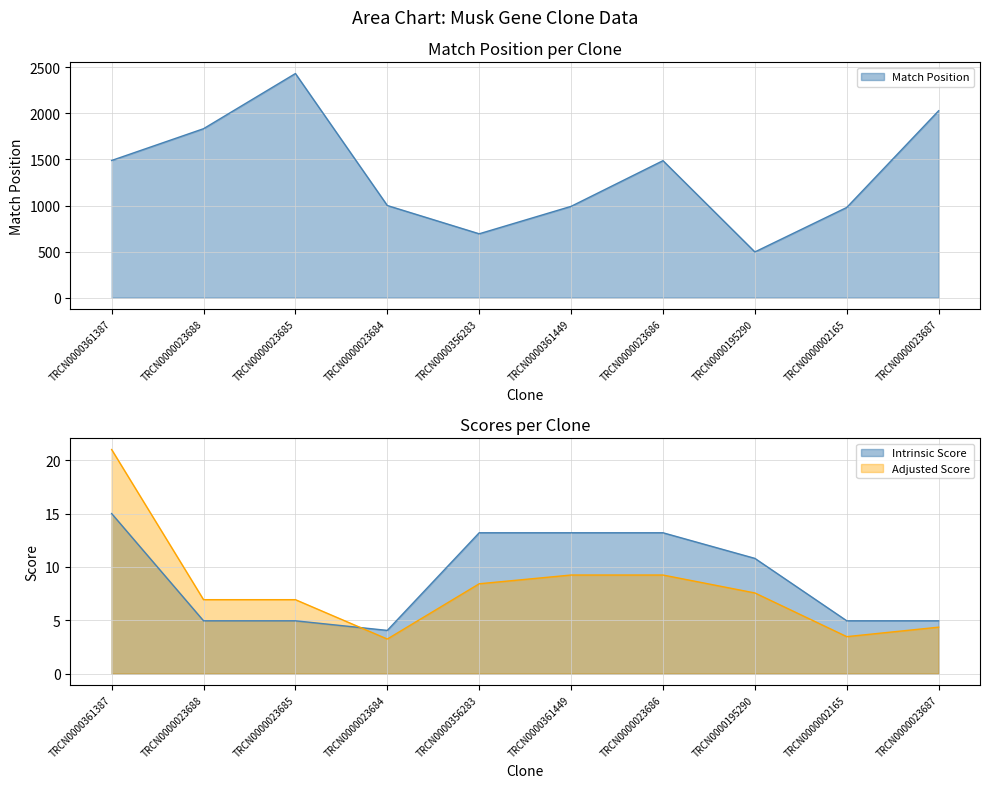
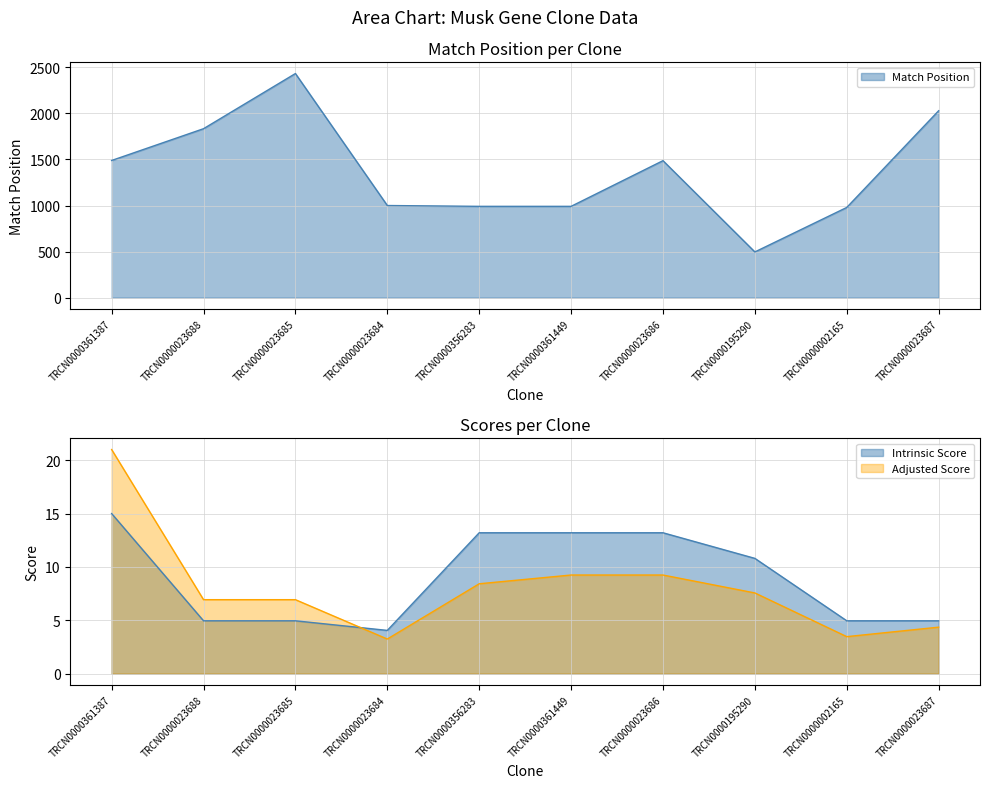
Match Position per Clone, TRCN0000356283: 700 -> 1000
